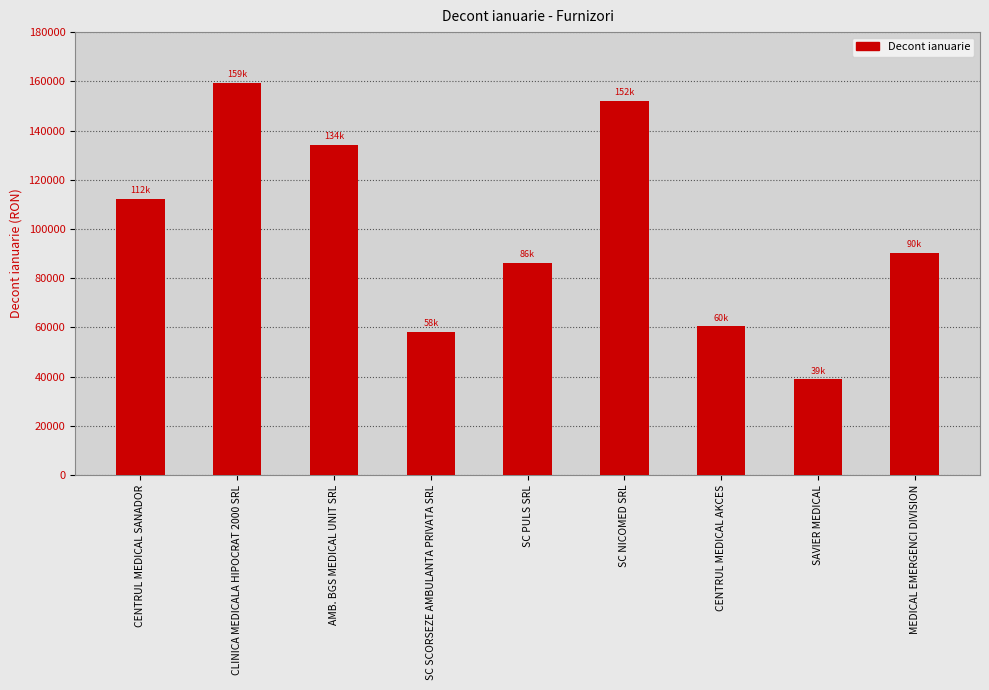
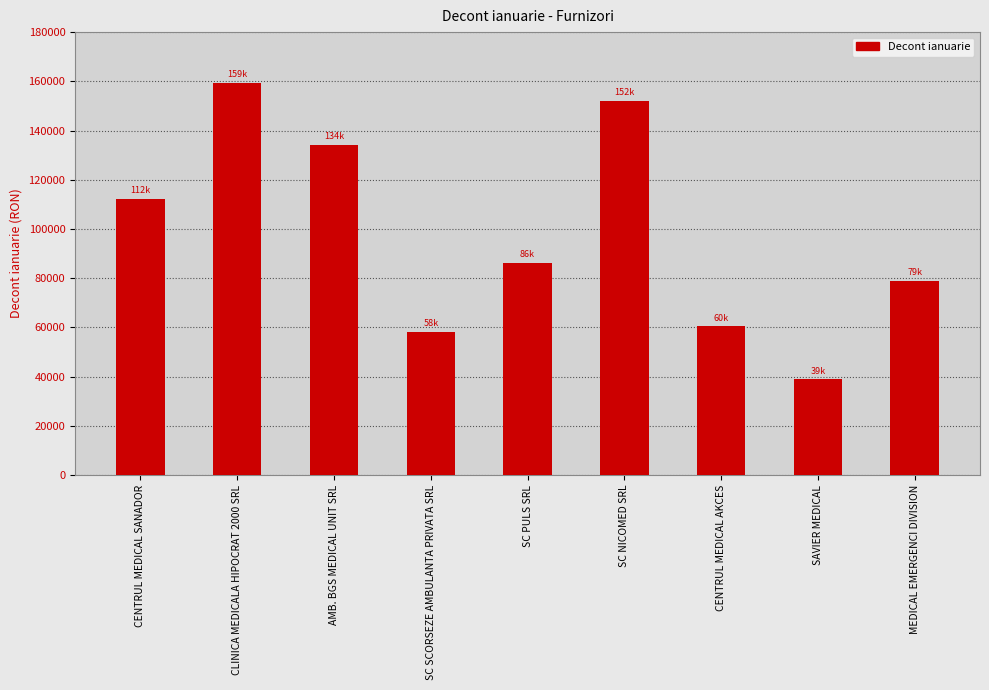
MEDICAL EMERGENCI DIVISION: 90k -> 79k
